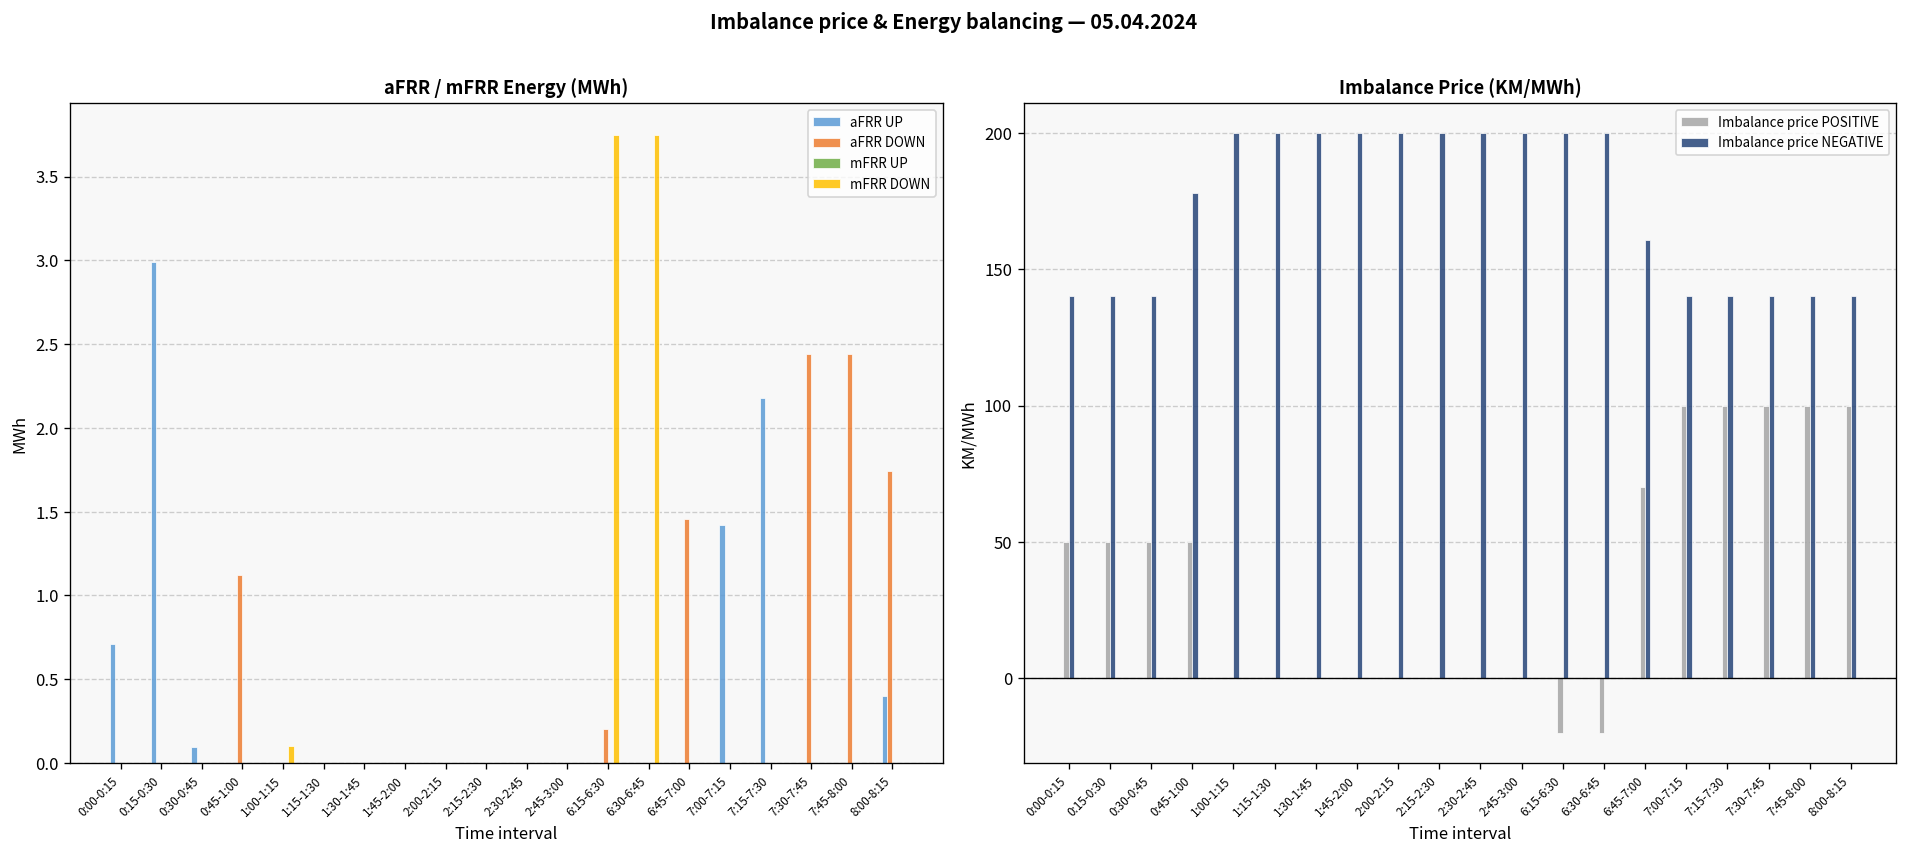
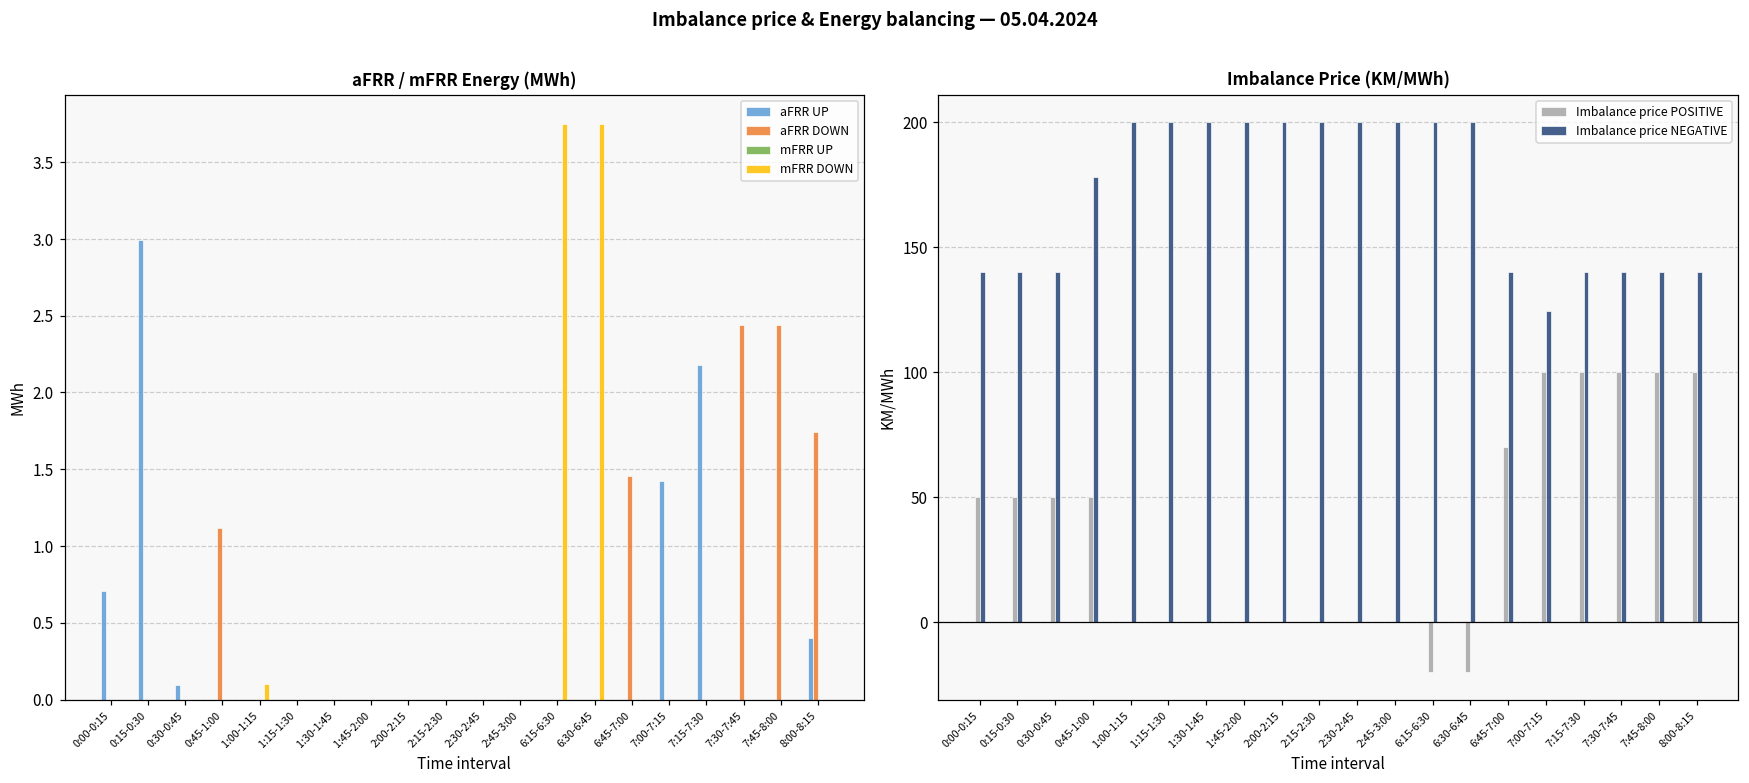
aFRR / mFRR Energy (MWh), aFRR DOWN, 6:15-6:30: 0.2 -> 0.0
Imbalance Price (KM/MWh), Imbalance price NEGATIVE, 6:45-7:00: 161 -> 140
Imbalance Price (KM/MWh), Imbalance price NEGATIVE, 7:00-7:15: 140 -> 124
